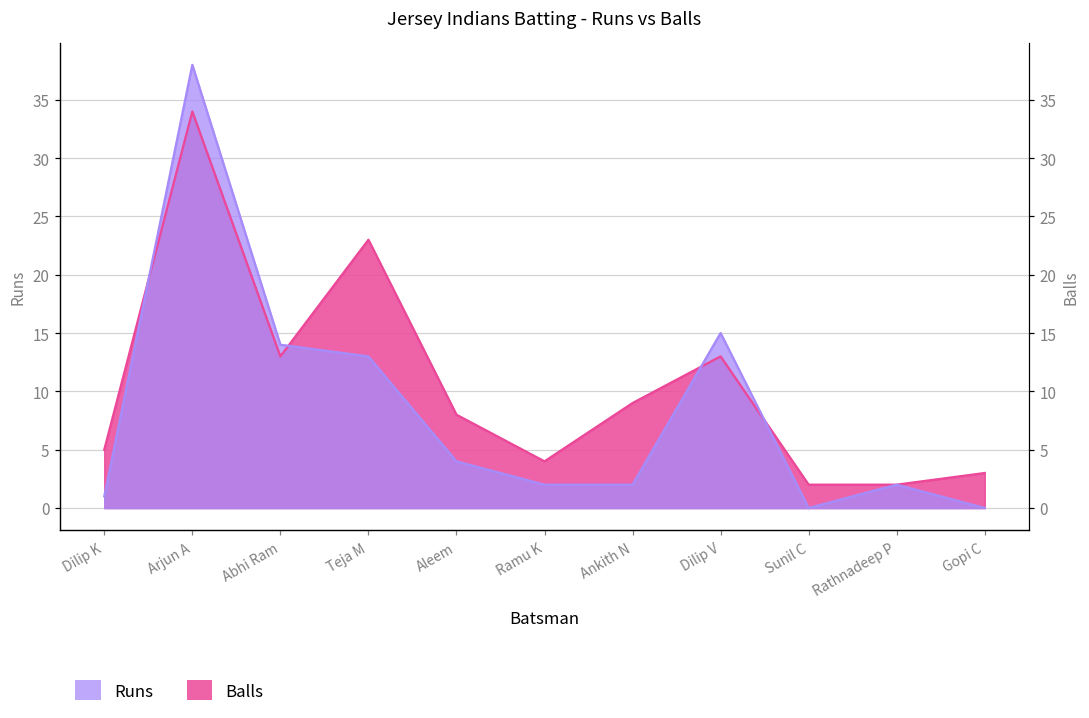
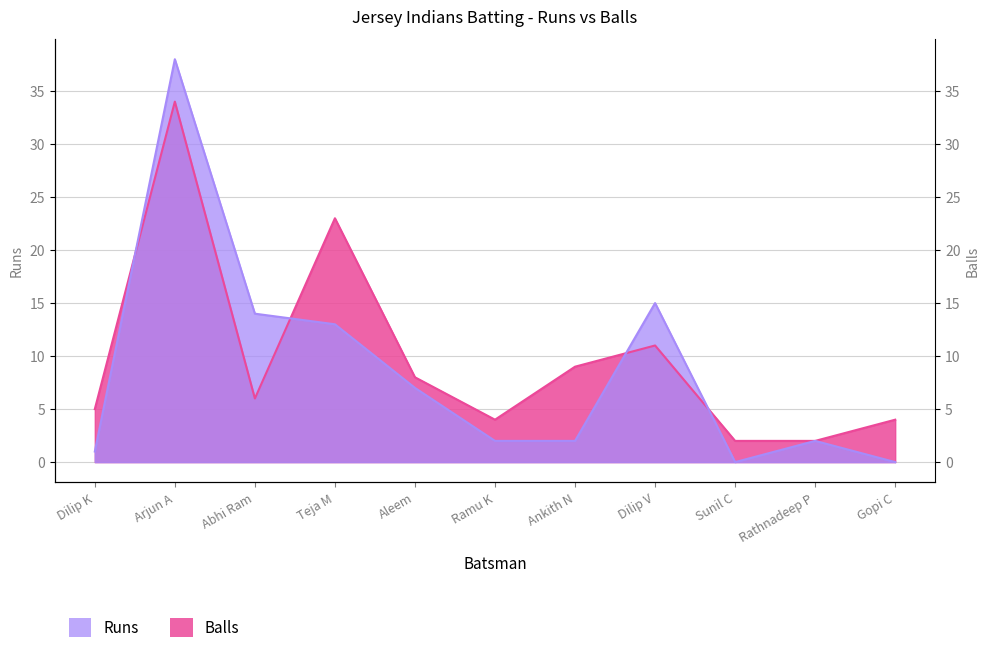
Balls, Abhi Ram: 13 -> 6
Runs, Aleem: 4 -> 7
Balls, Dilip V: 13 -> 11
Balls, Gopi C: 3 -> 4
